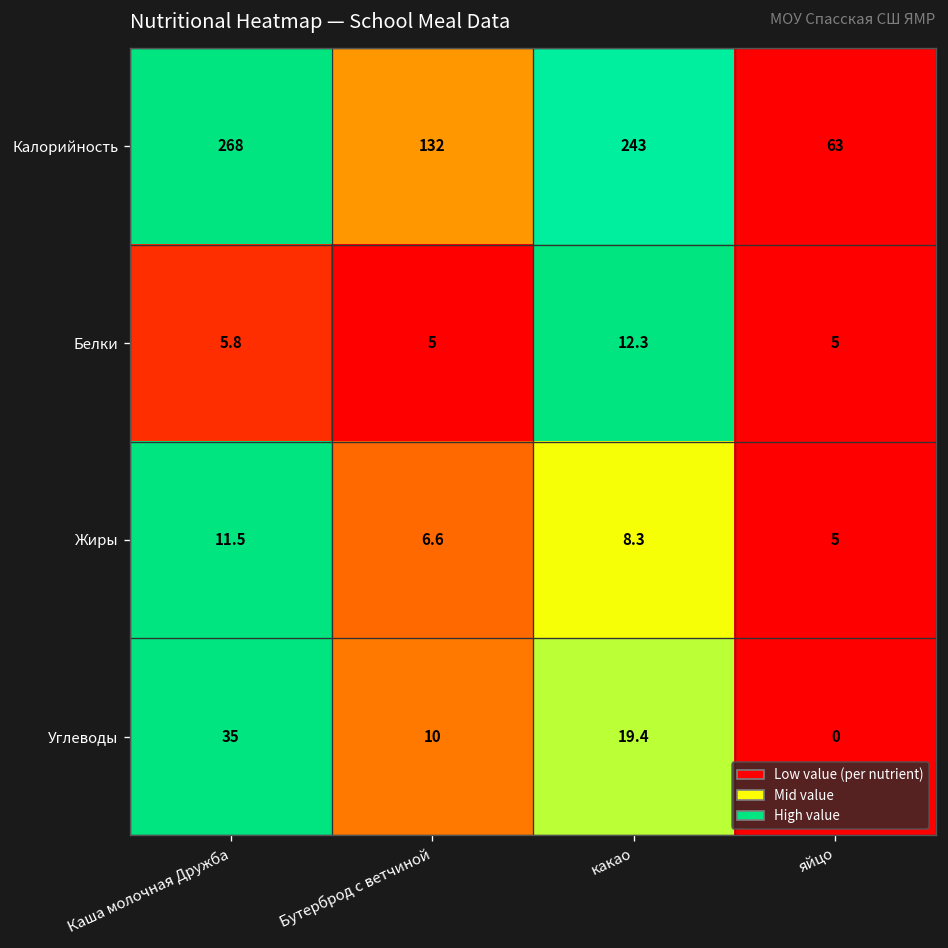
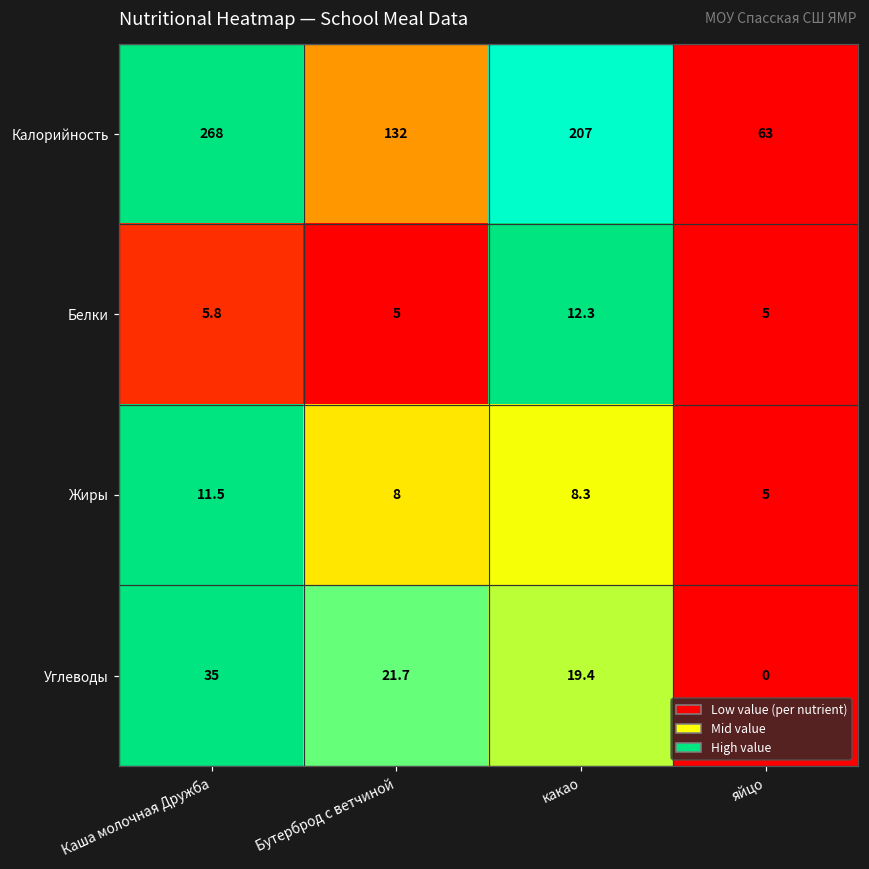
Калорийность, какао: 243 -> 207
Жиры, Бутерброд с ветчиной: 6.6 -> 8
Углеводы, Бутерброд с ветчиной: 10 -> 21.7
